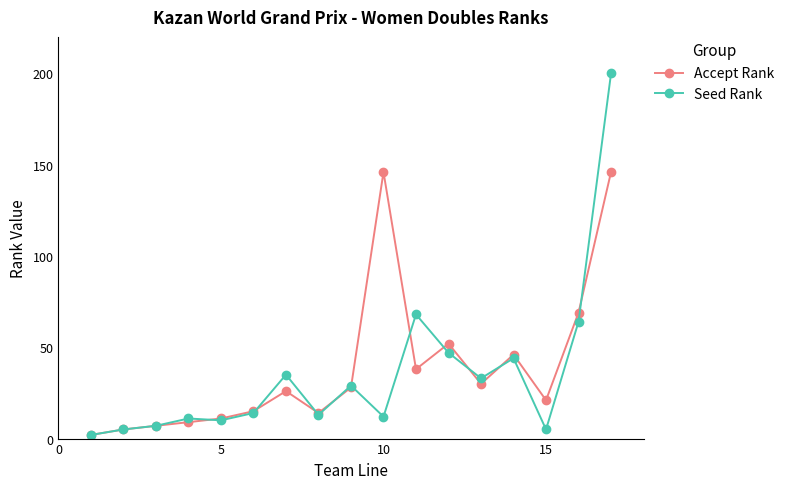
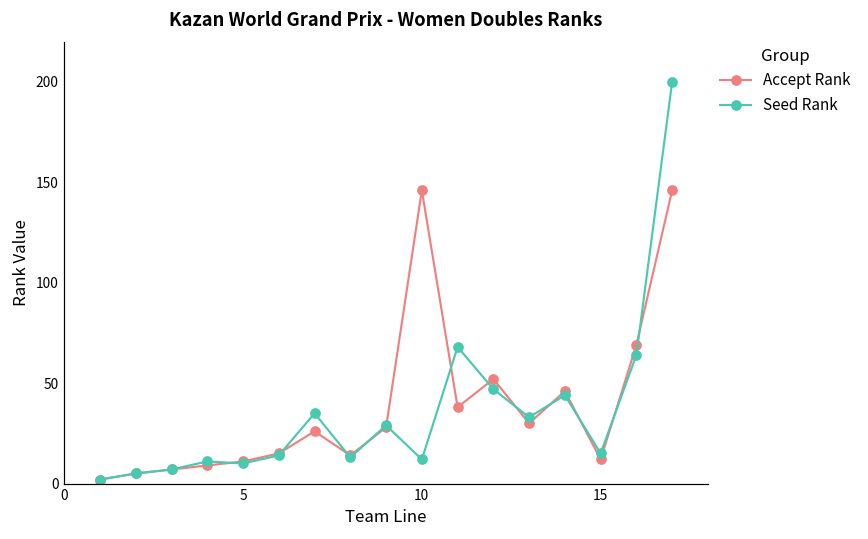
Accept Rank, 15: 21 -> 12
Seed Rank, 15: 5 -> 15
